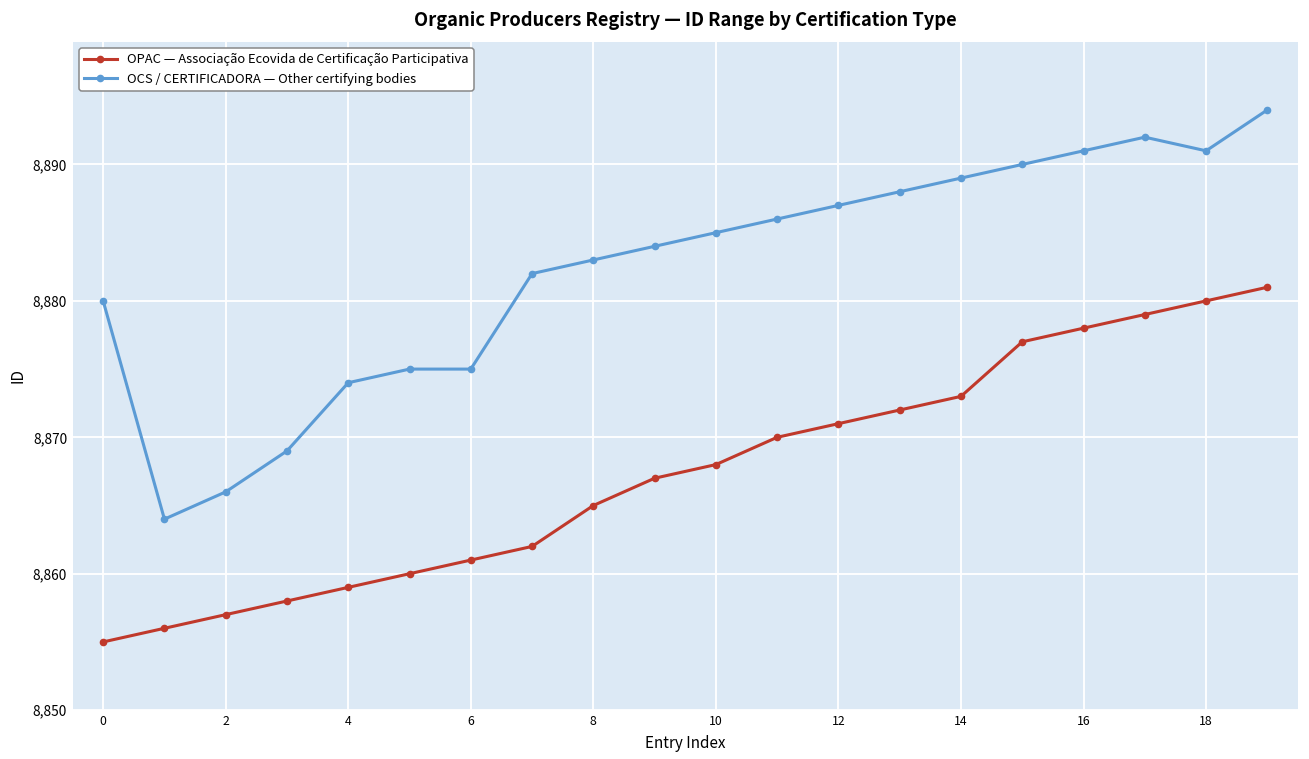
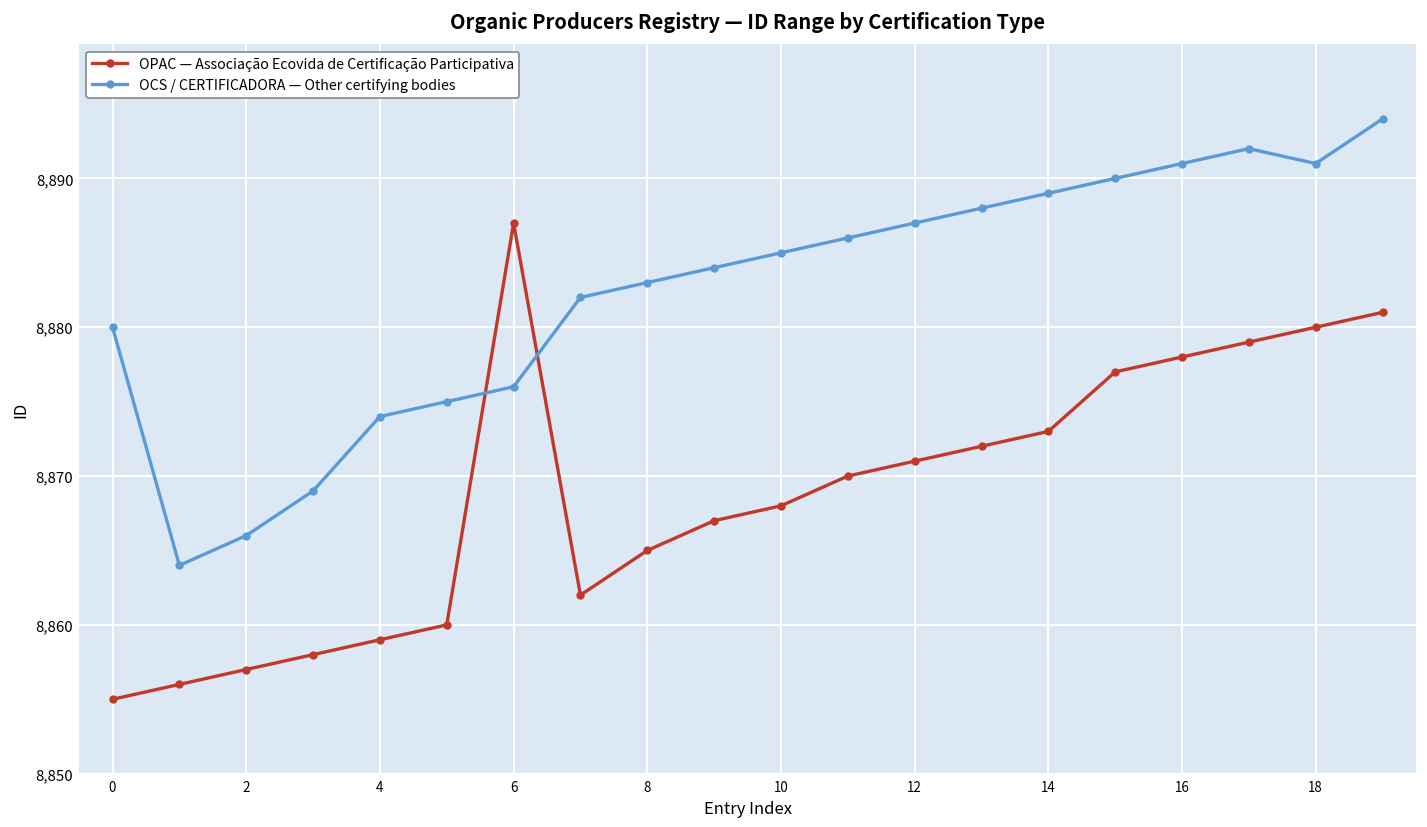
OPAC — Associação Ecovida de Certificação Participativa, 6: 8,861 -> 8,887
OCS / CERTIFICADORA — Other certifying bodies, 6: 8,875 -> 8,876
